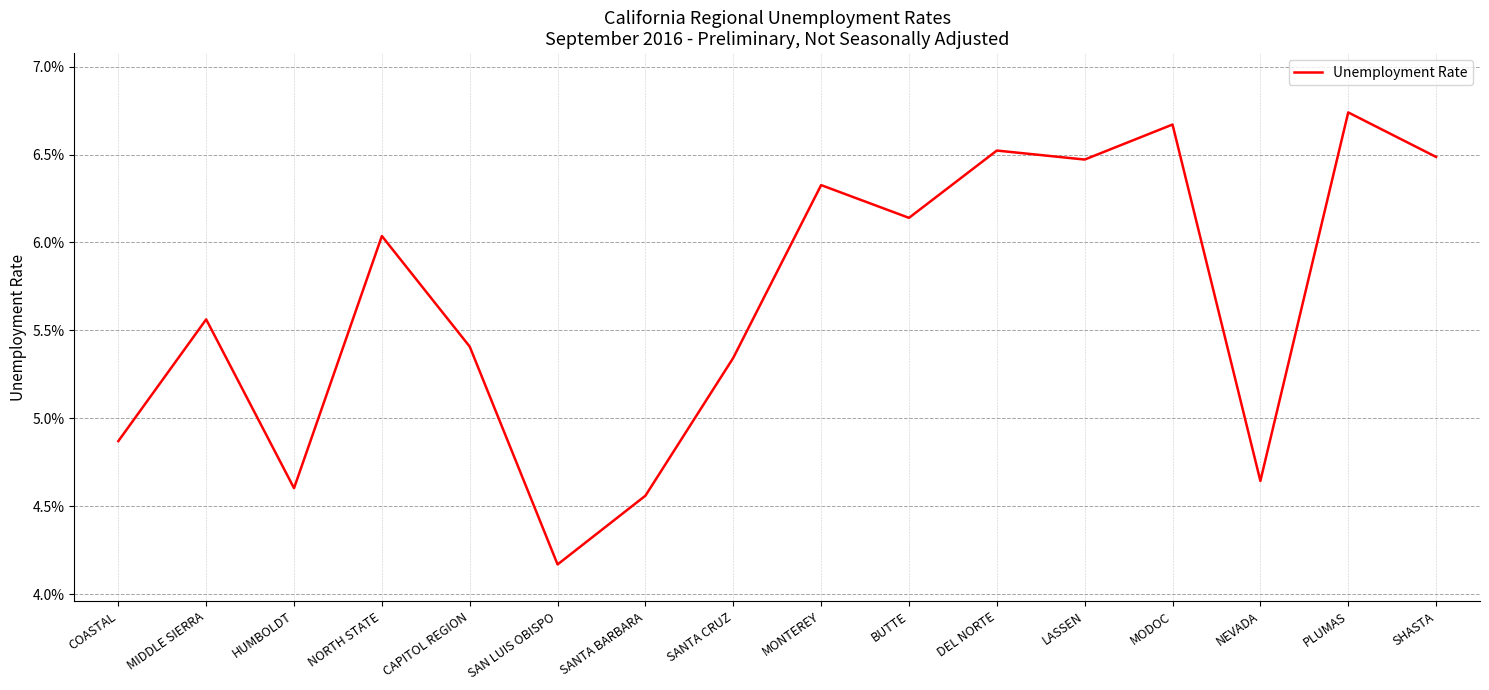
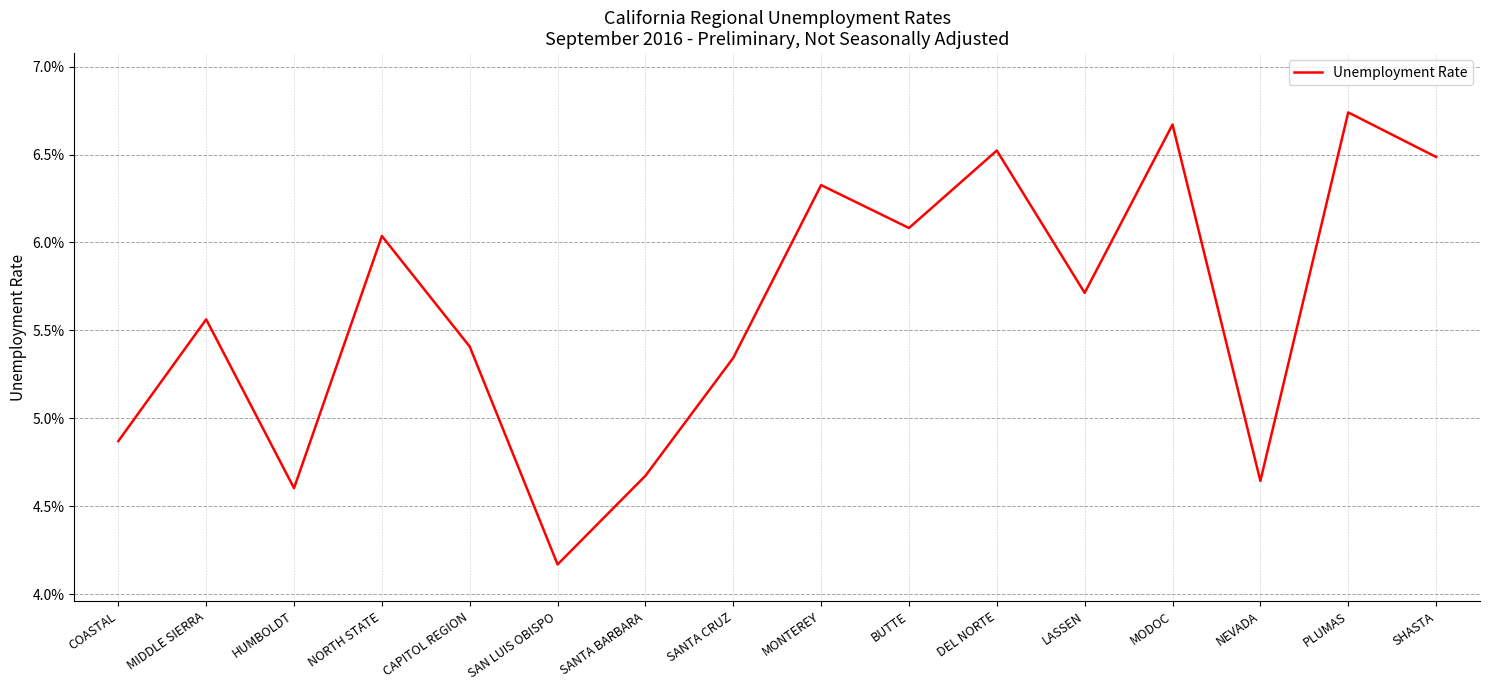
SANTA BARBARA: 4.56% -> 4.67%
BUTTE: 6.14% -> 6.08%
LASSEN: 6.47% -> 5.71%
